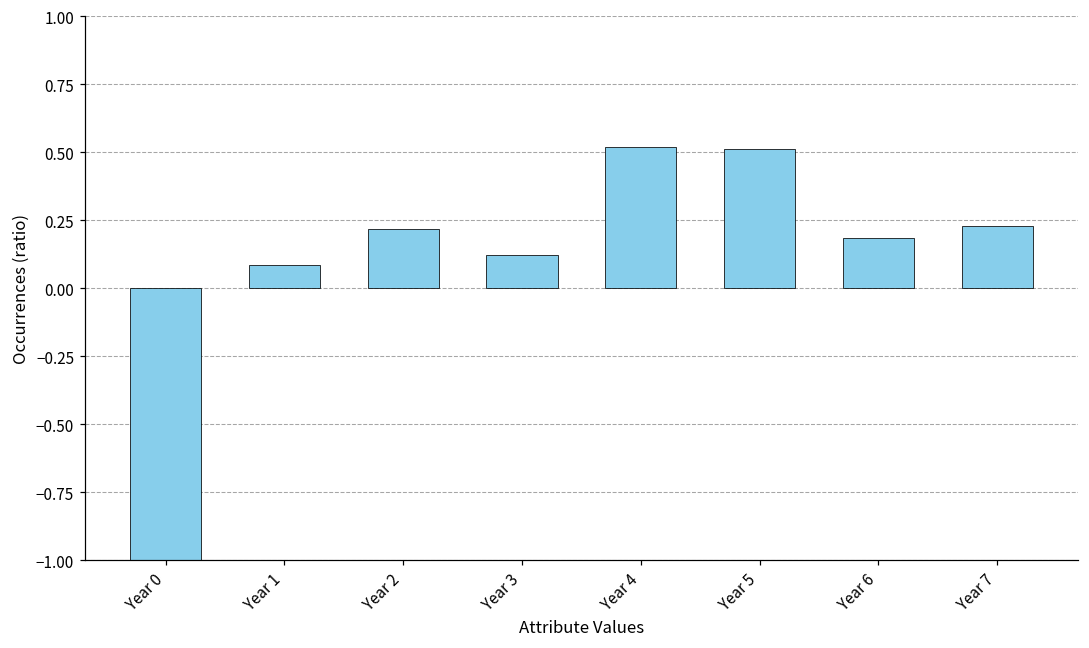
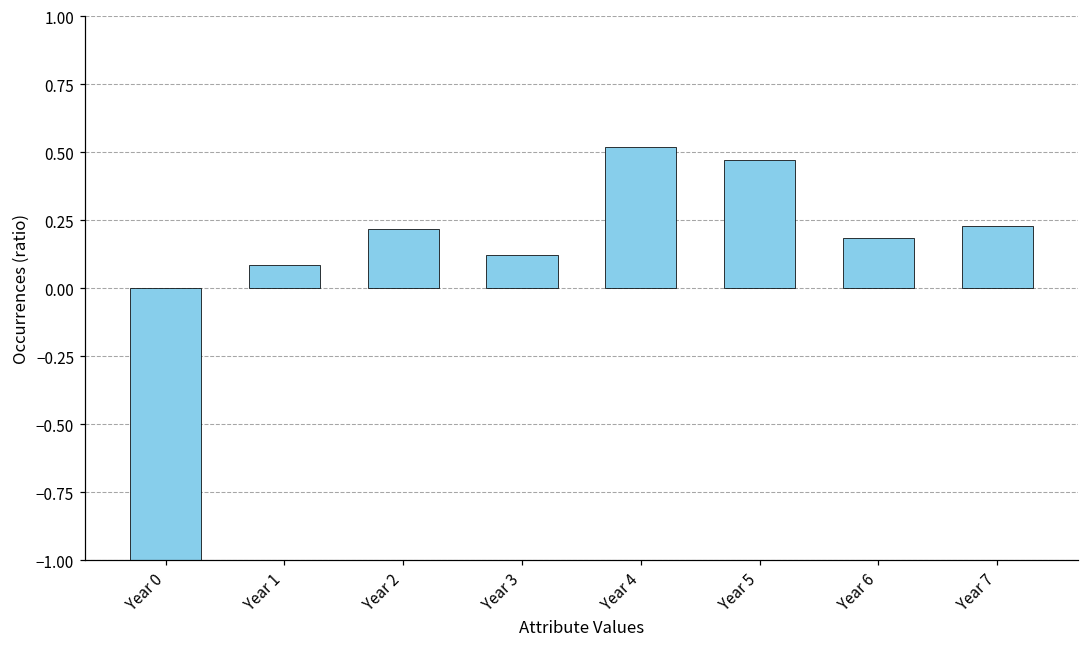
Year 5: 0.51 -> 0.47
